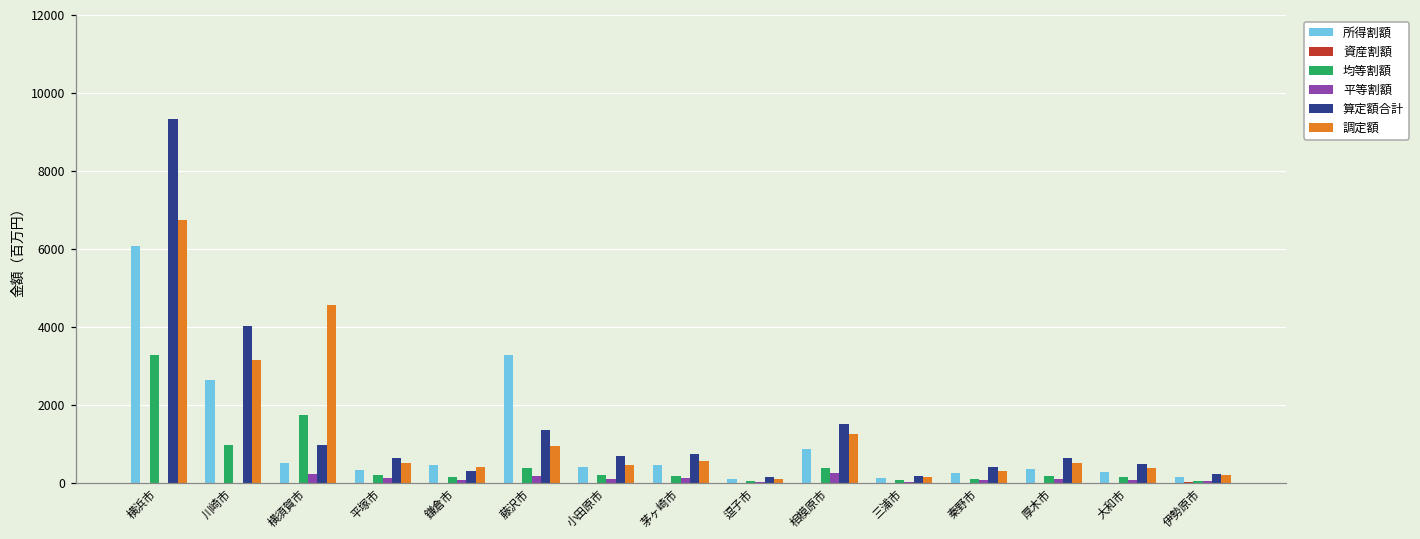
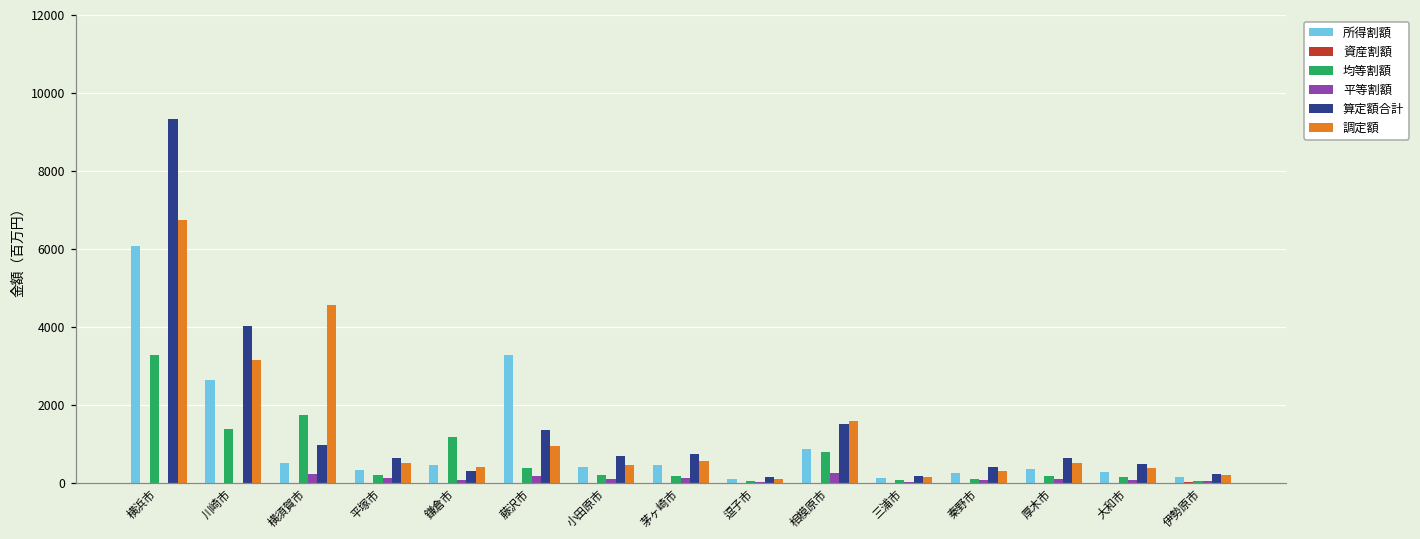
均等割額, 川崎市: 1000 -> 1400
均等割額, 鎌倉市: 100 -> 1200
均等割額, 相模原市: 400 -> 800
調定額, 相模原市: 1300 -> 1600
